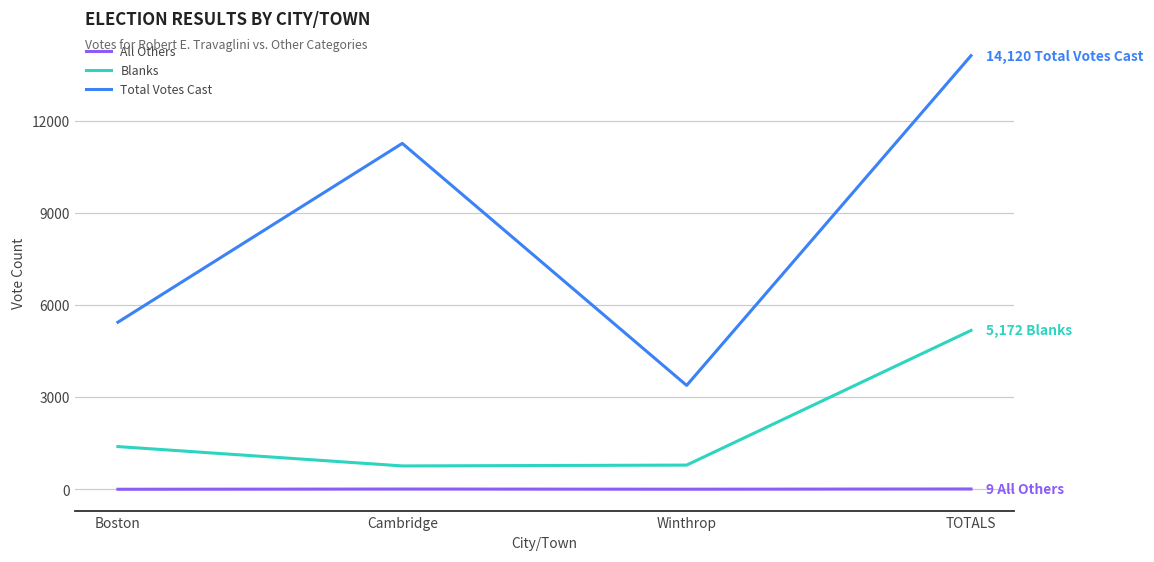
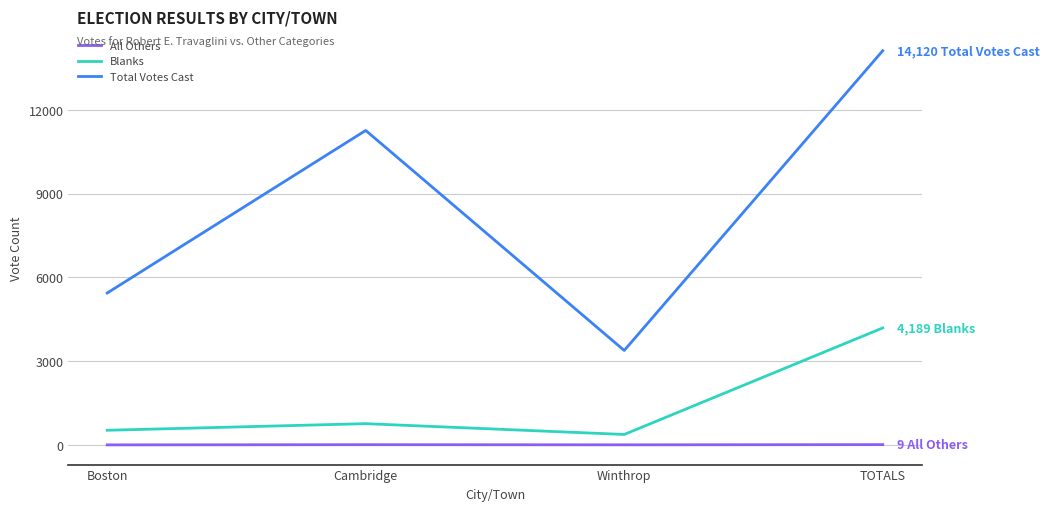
Blanks, Boston: 1400 -> 500
Blanks, Winthrop: 800 -> 400
Blanks, TOTALS: 5,172 -> 4,189
